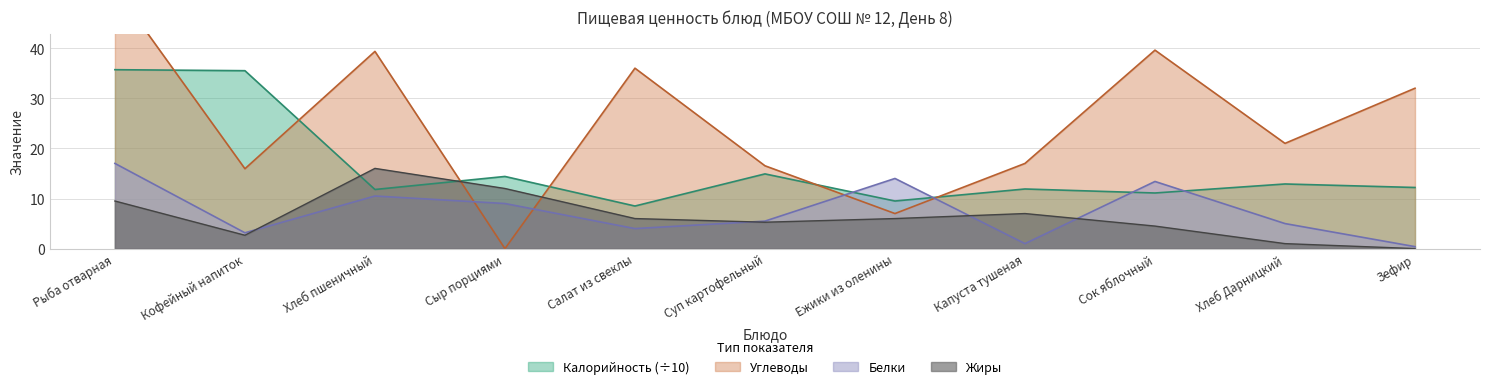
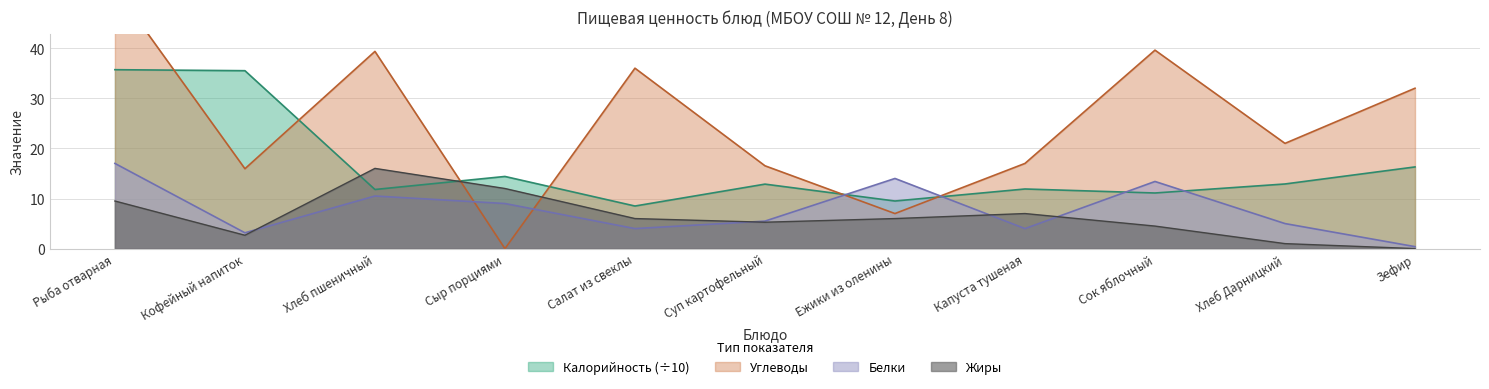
Калорийность (÷10), Суп картофельный: 15 -> 13
Белки, Капуста тушеная: 1 -> 4
Калорийность (÷10), Зефир: 12 -> 16
